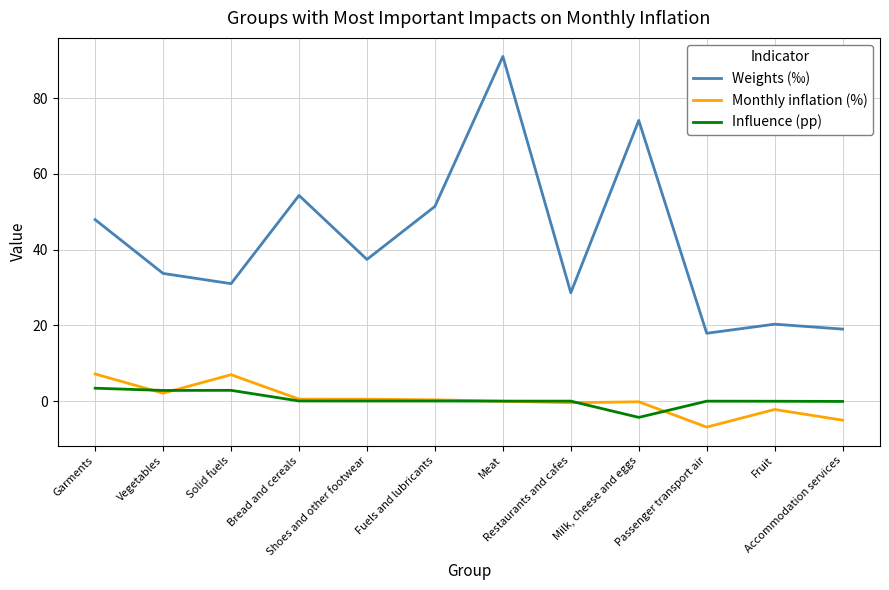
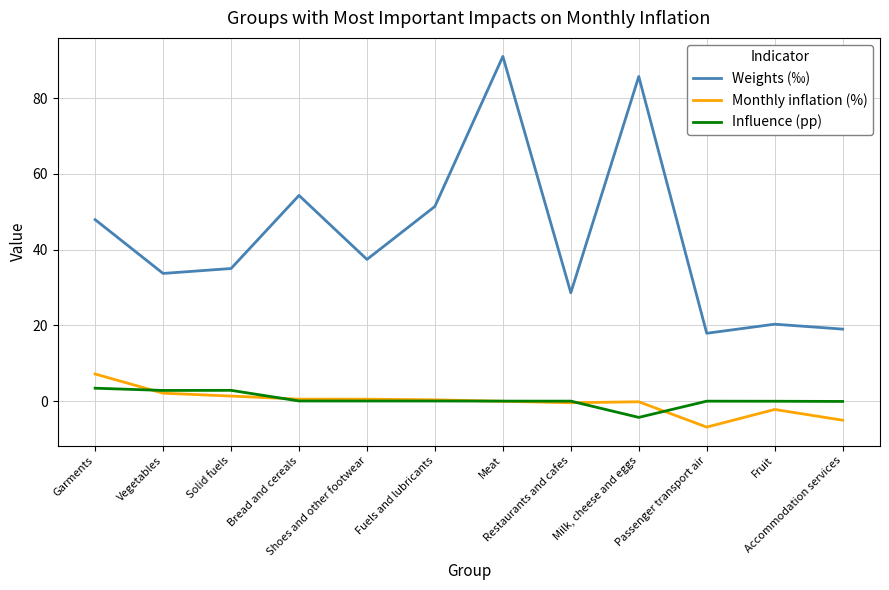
Weights (‰), Solid fuels: 31 -> 35
Monthly inflation (%), Solid fuels: 7 -> 1
Weights (‰), Milk, cheese and eggs: 74 -> 86
